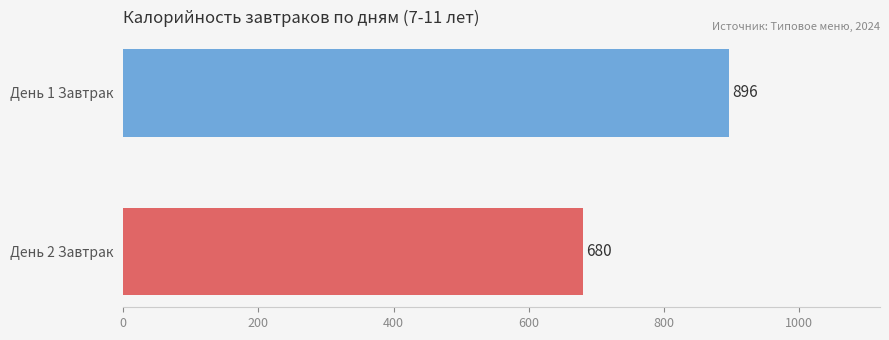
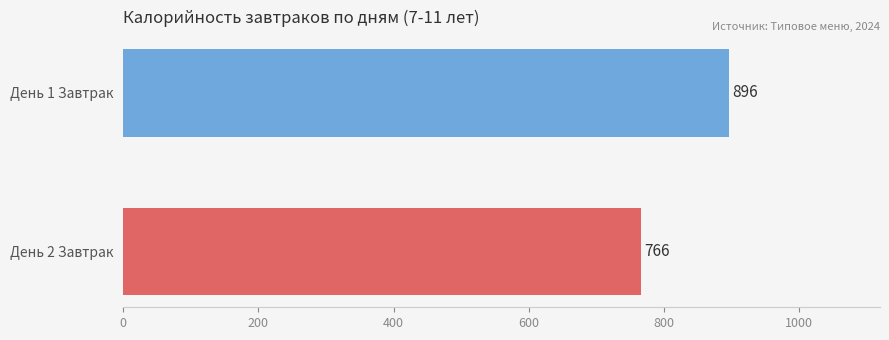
День 2 Завтрак: 680 -> 766
